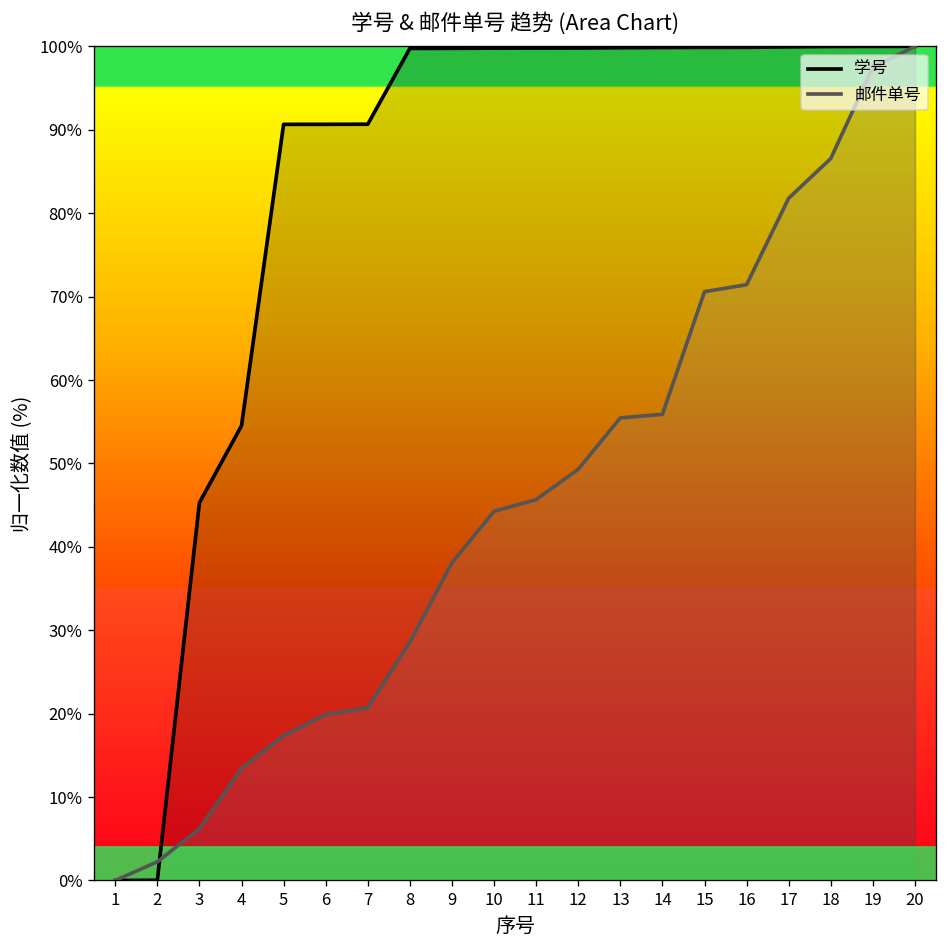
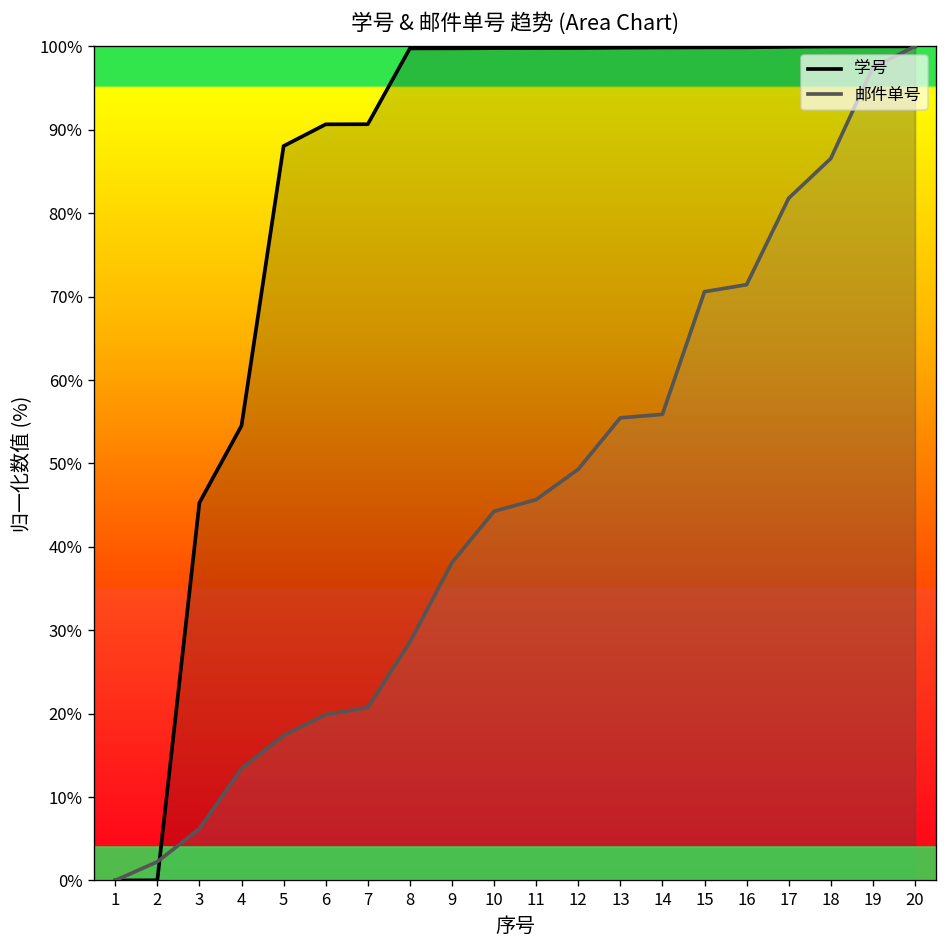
学号, 5: 91% -> 88%
